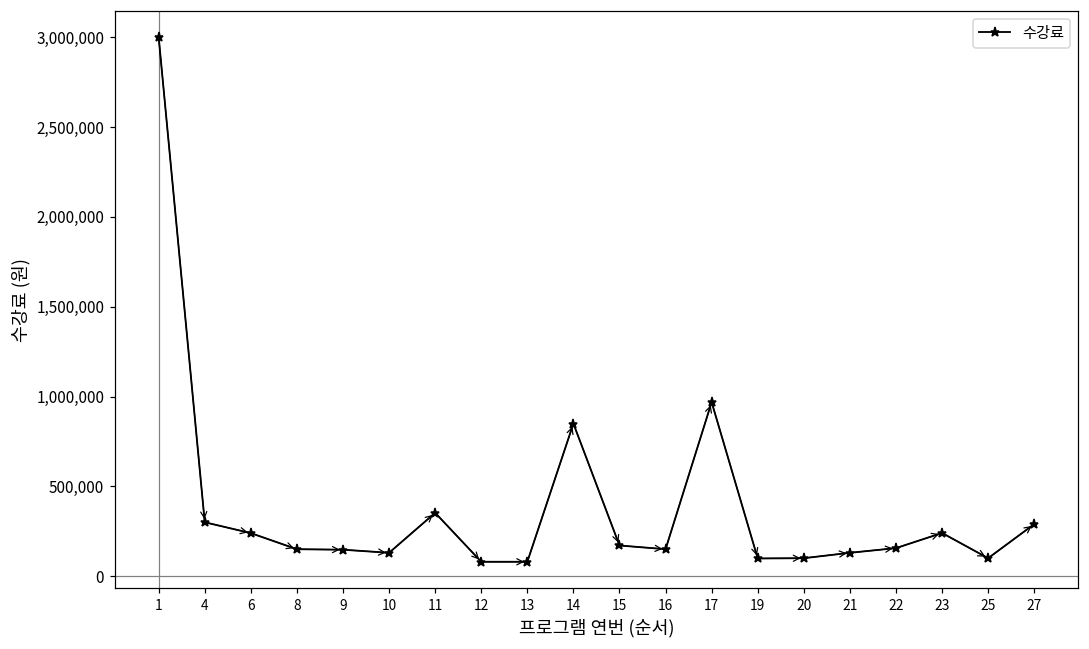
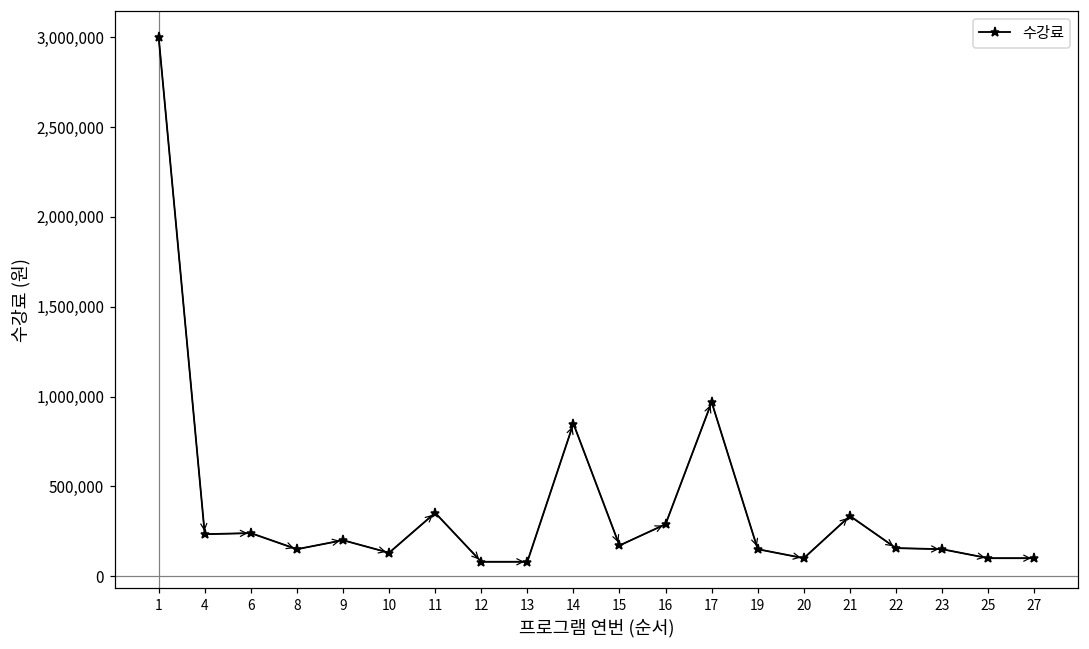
4: 300,000 -> 230,000
9: 150,000 -> 200,000
16: 150,000 -> 290,000
19: 100,000 -> 150,000
21: 130,000 -> 340,000
23: 240,000 -> 150,000
27: 290,000 -> 100,000
